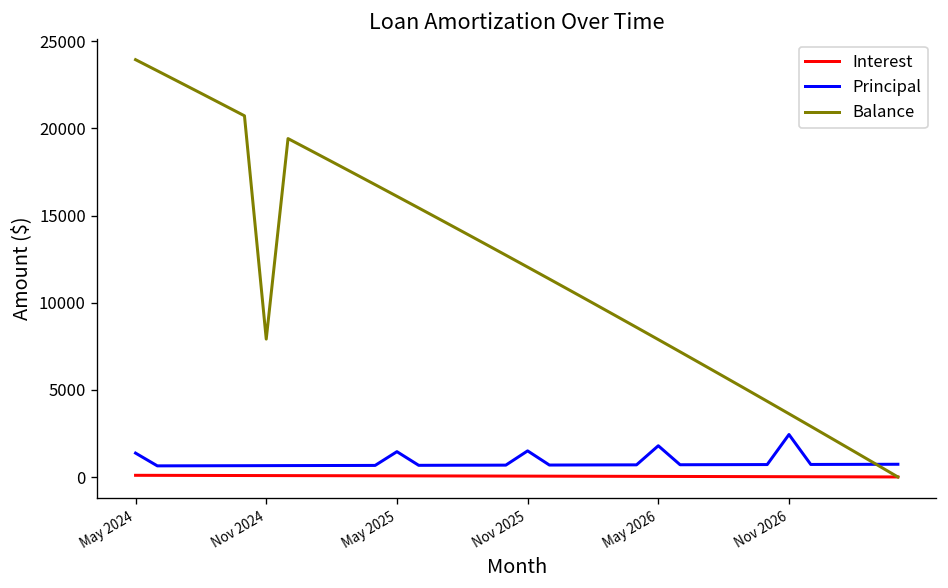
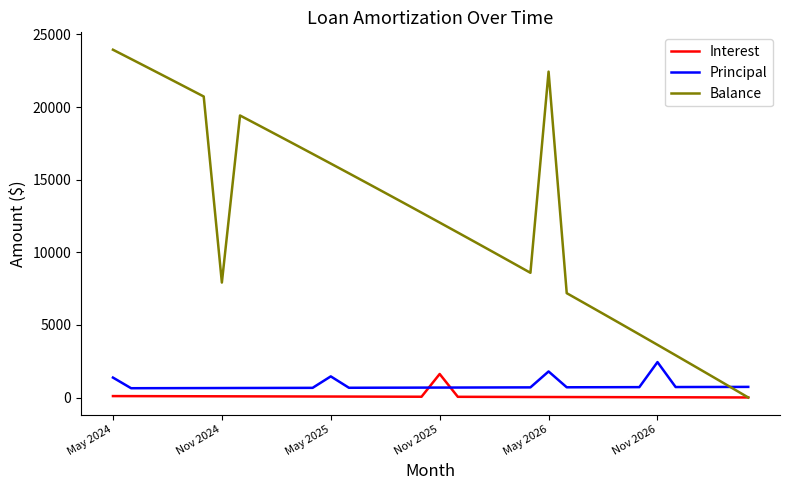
Interest, Nov 2025: 100 -> 1600
Principal, Nov 2025: 1500 -> 700
Balance, May 2026: 7900 -> 22400
